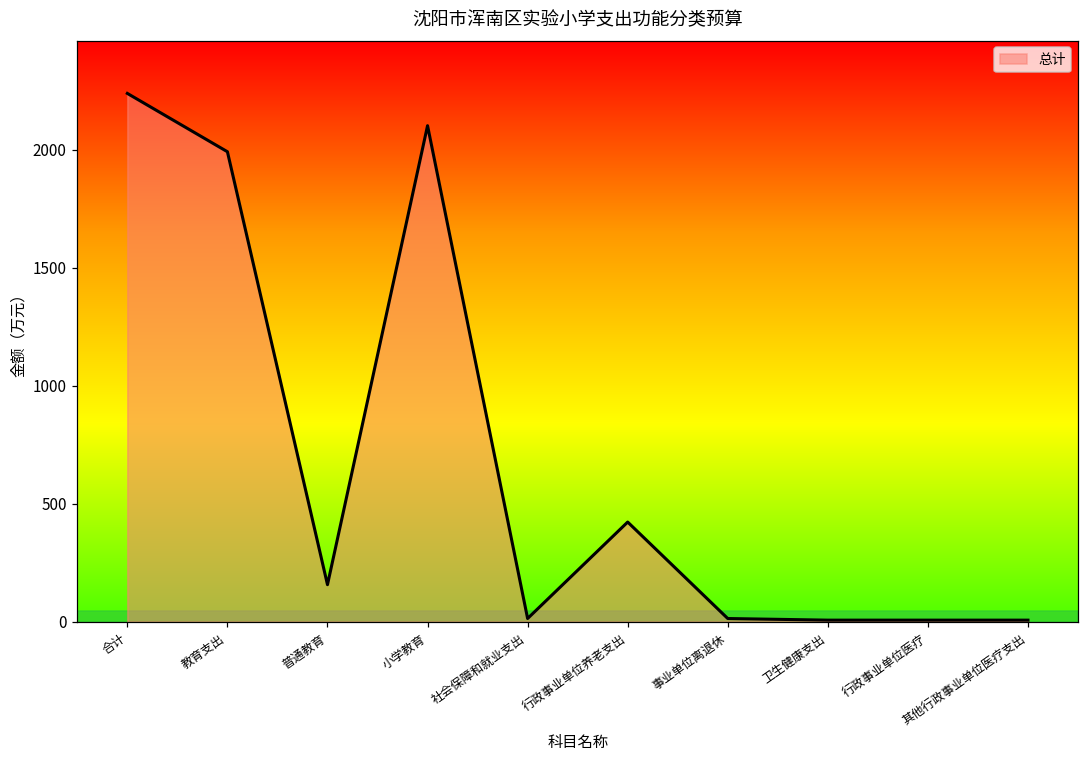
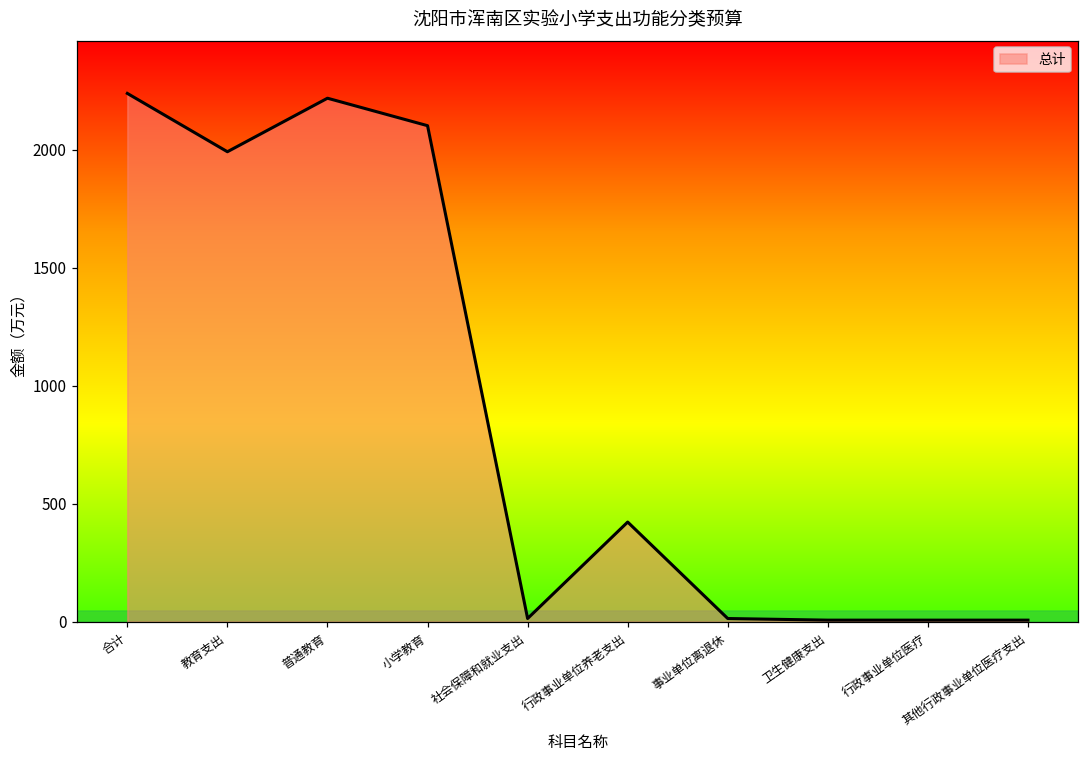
普通教育: 160 -> 2220
